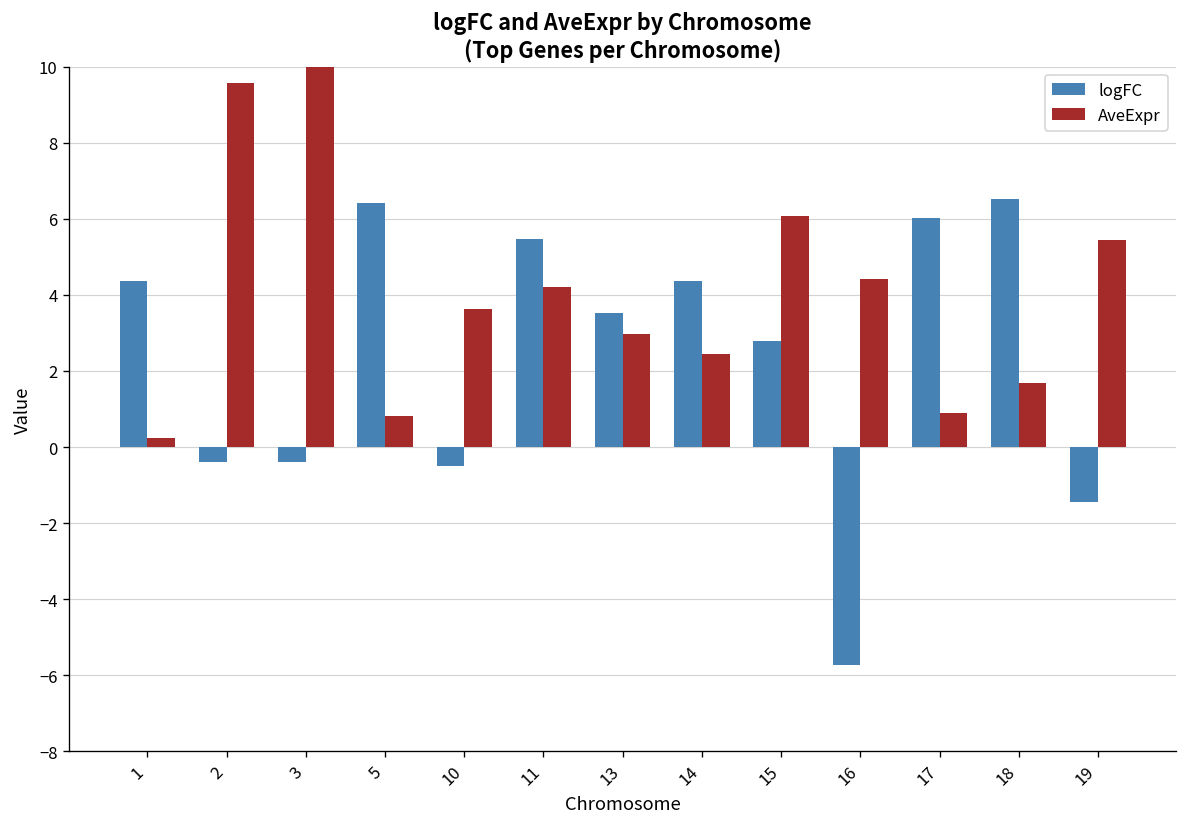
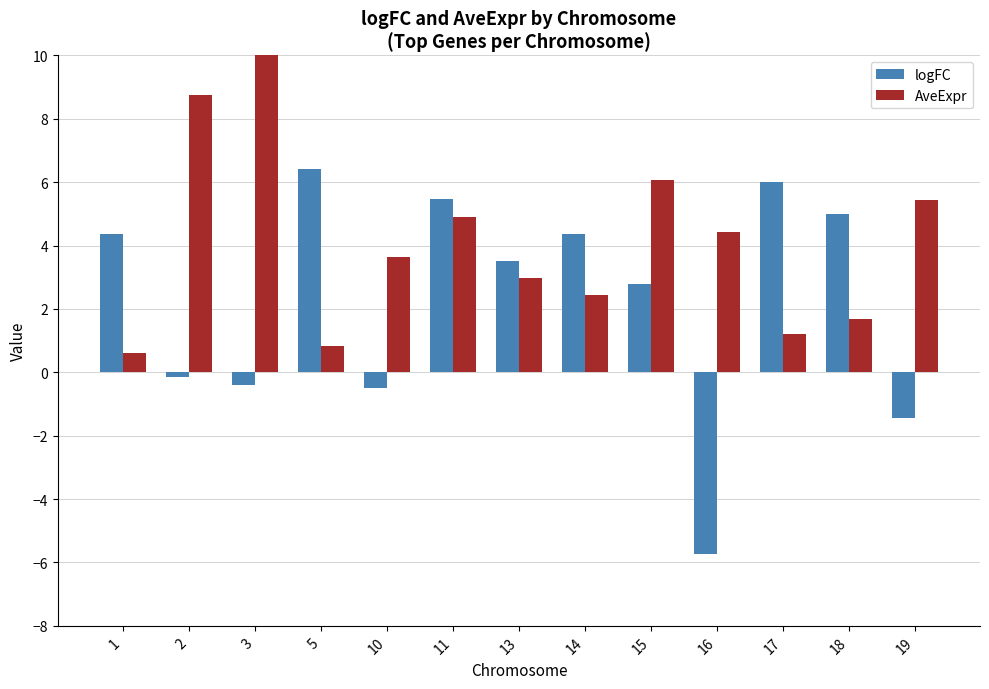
AveExpr, 1: 0.2 -> 0.6
logFC, 2: -0.4 -> -0.1
AveExpr, 2: 9.6 -> 8.8
AveExpr, 11: 4.2 -> 4.9
AveExpr, 17: 0.9 -> 1.2
logFC, 18: 6.5 -> 5.0
